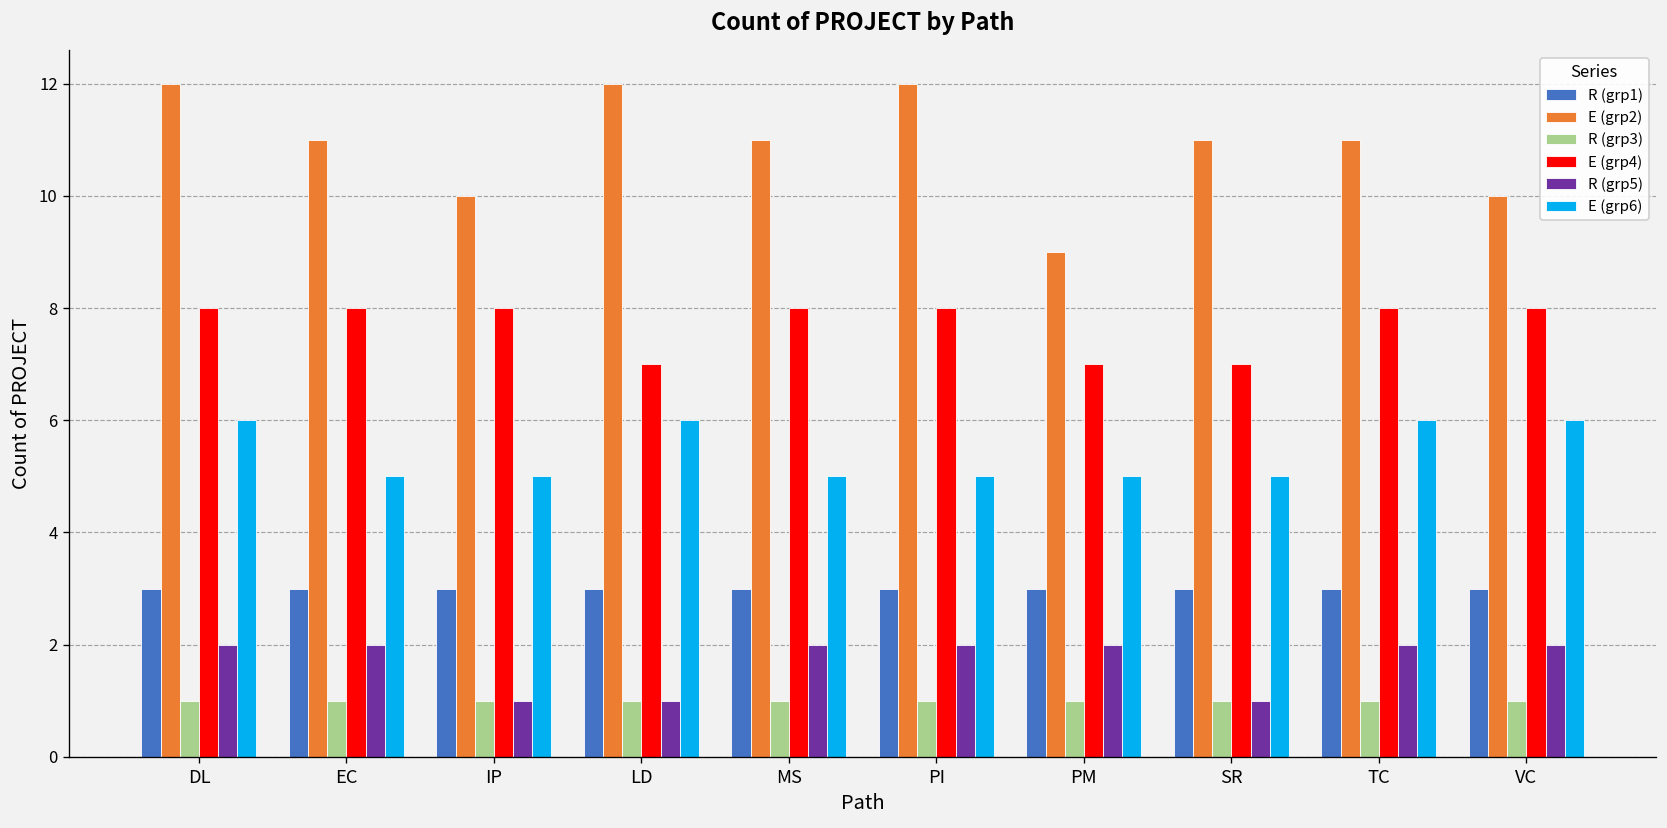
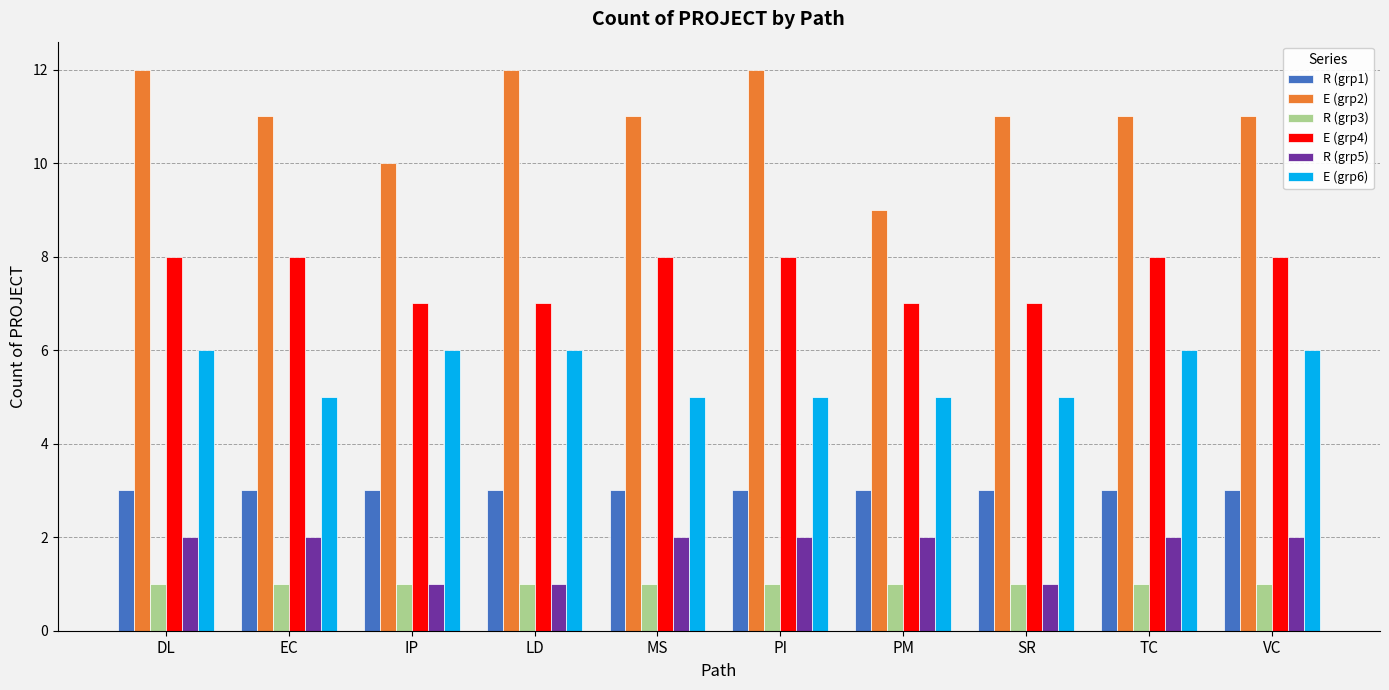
E (grp4), IP: 8 -> 7
E (grp6), IP: 5 -> 6
E (grp2), VC: 10 -> 11
